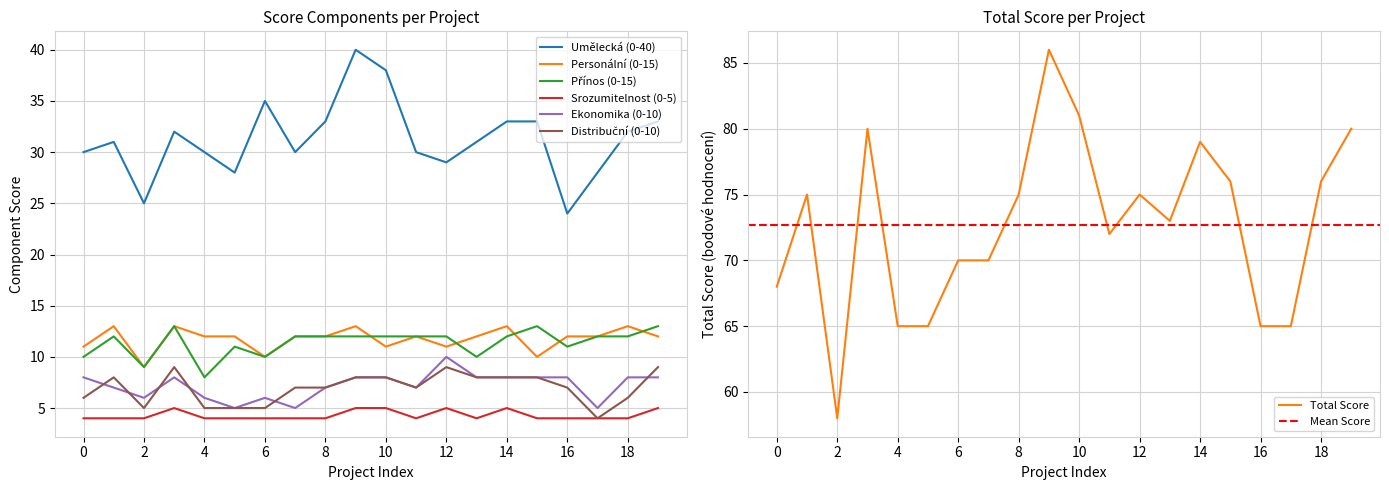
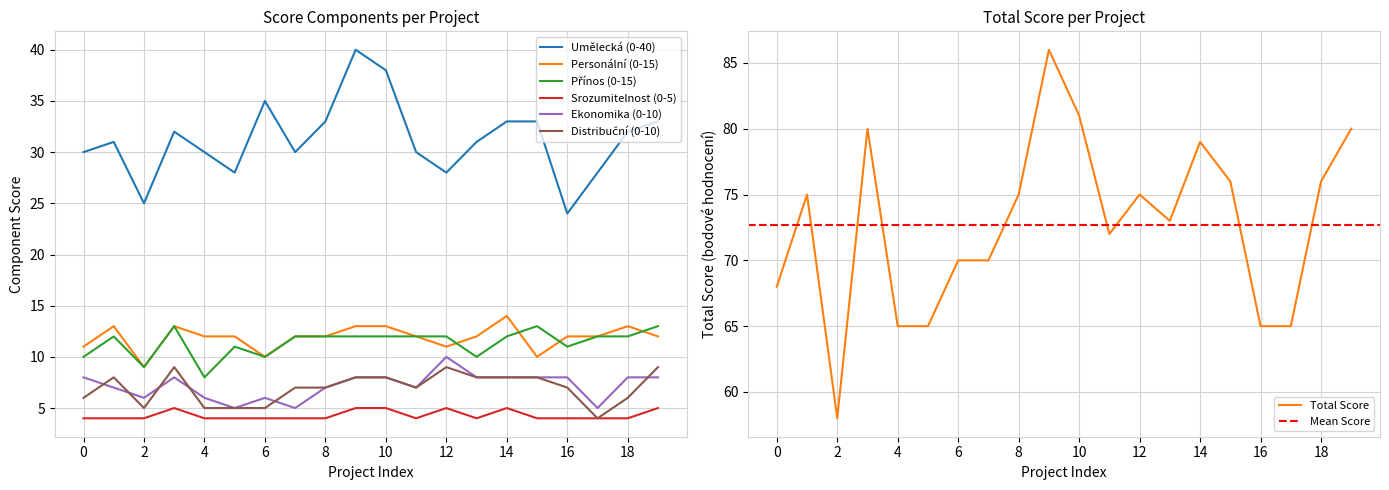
Score Components per Project, Personální (0-15), 10: 11 -> 13
Score Components per Project, Umělecká (0-40), 12: 29 -> 28
Score Components per Project, Personální (0-15), 14: 13 -> 14
